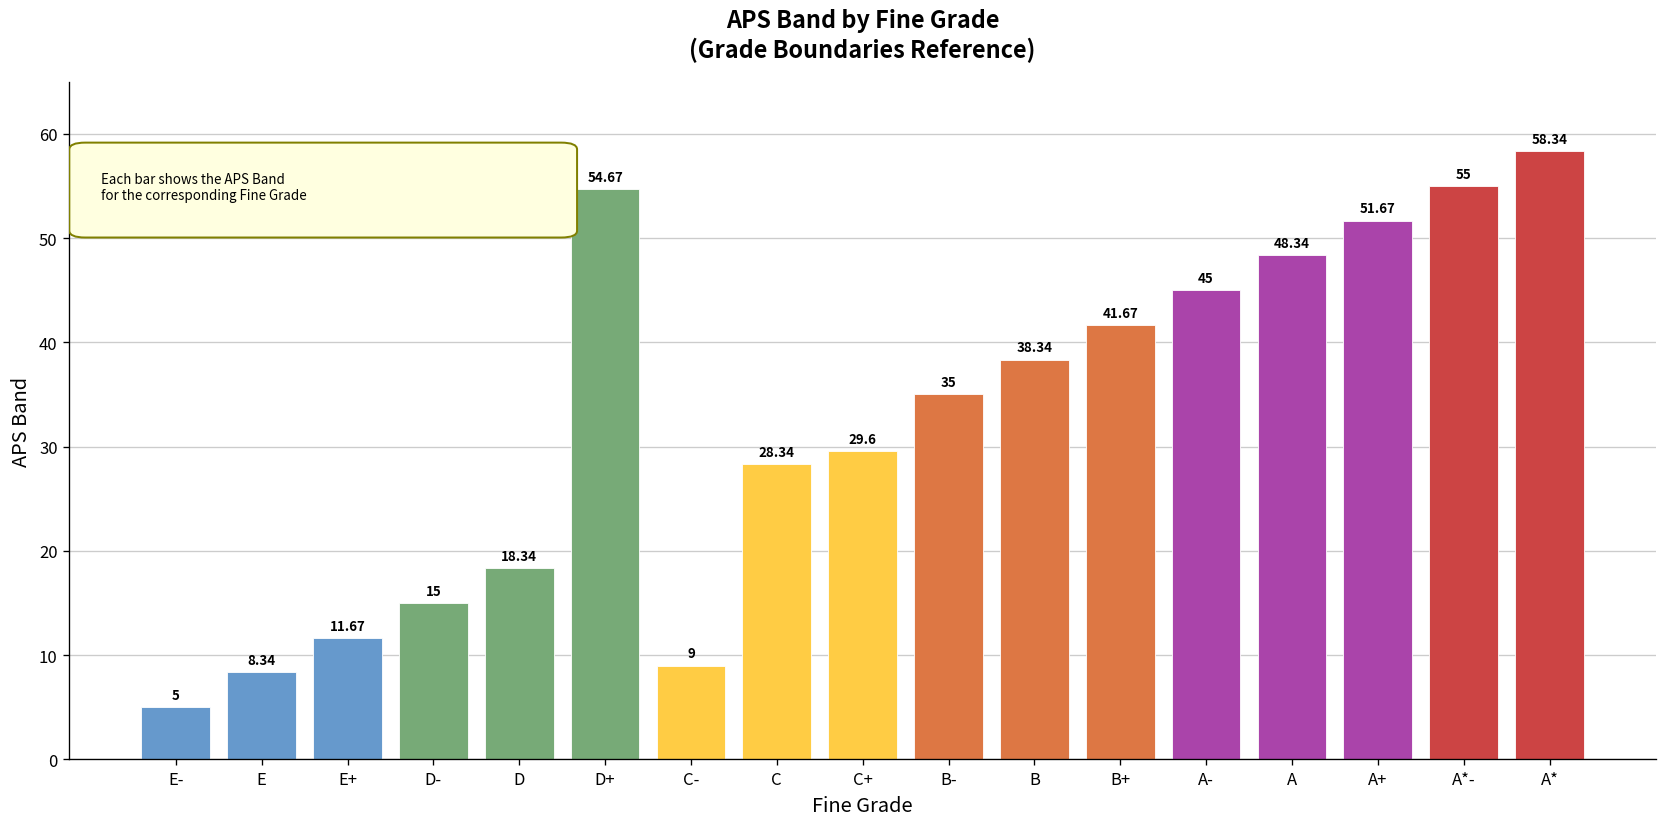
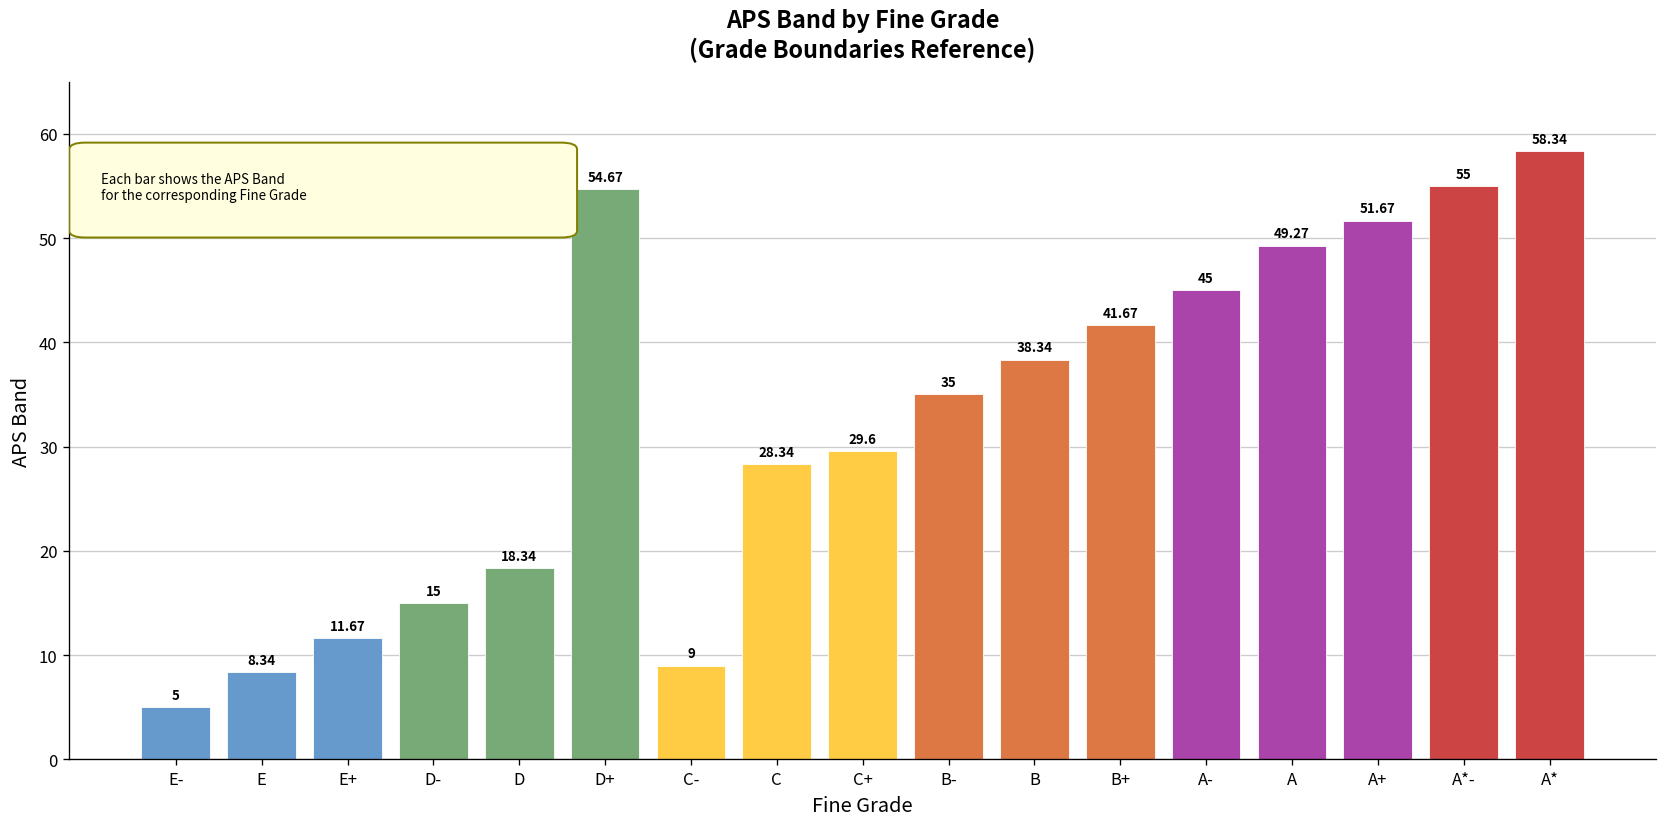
A: 48.34 -> 49.27
